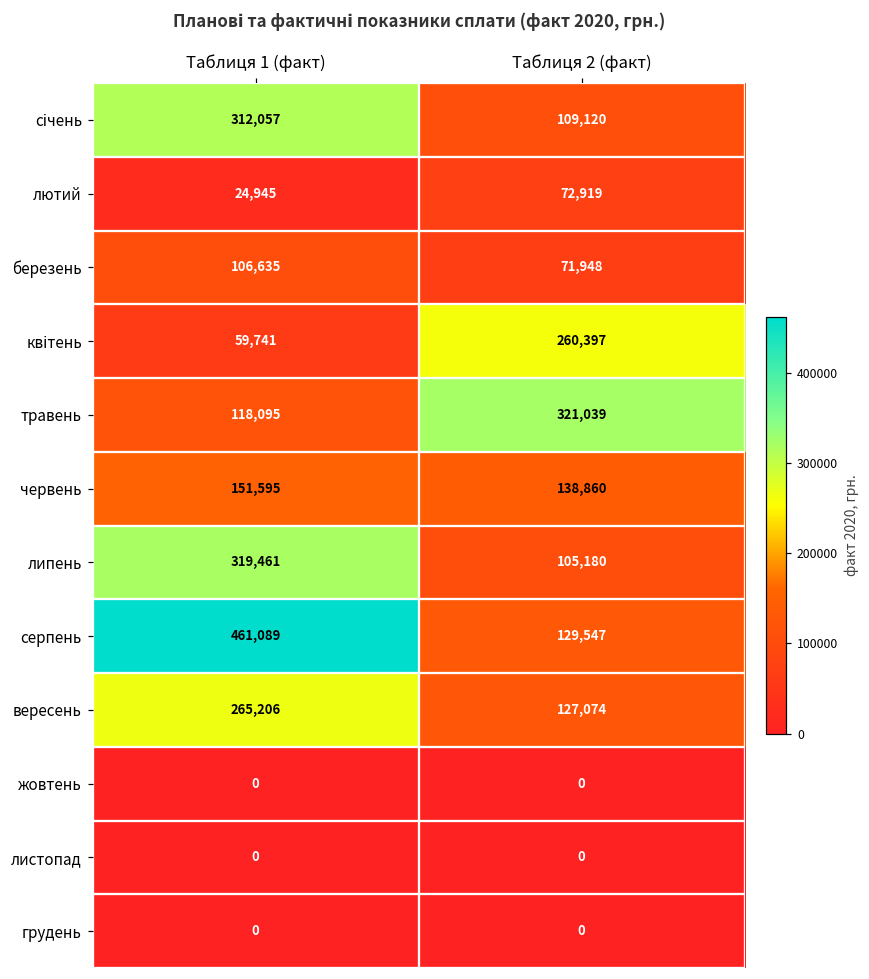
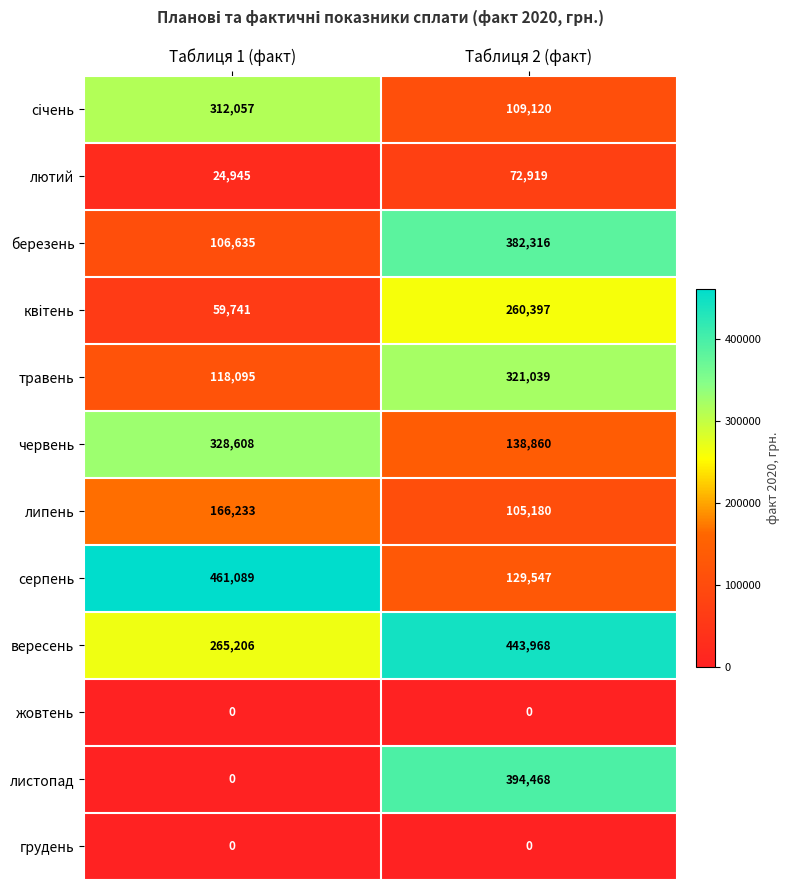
березень, Таблиця 2 (факт): 71,948 -> 382,316
червень, Таблиця 1 (факт): 151,595 -> 328,608
липень, Таблиця 1 (факт): 319,461 -> 166,233
вересень, Таблиця 2 (факт): 127,074 -> 443,968
листопад, Таблиця 2 (факт): 0 -> 394,468
